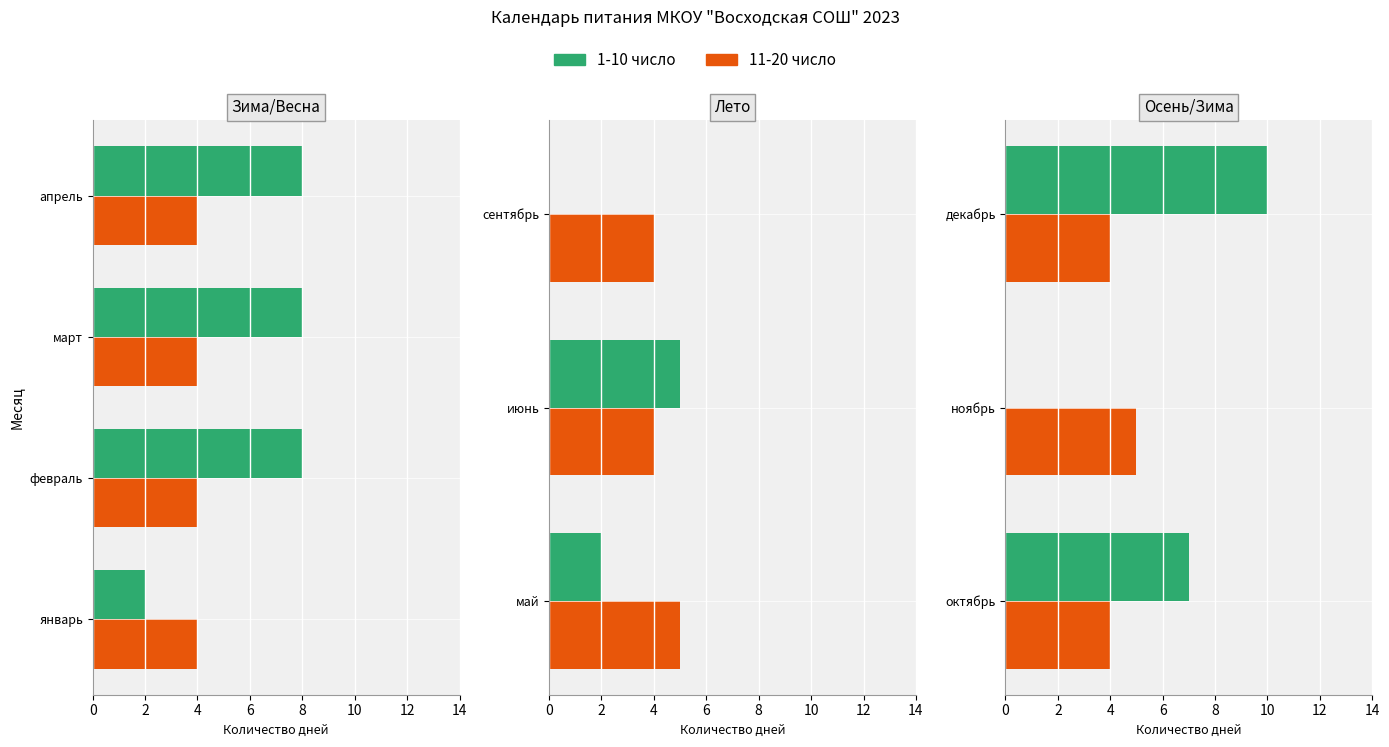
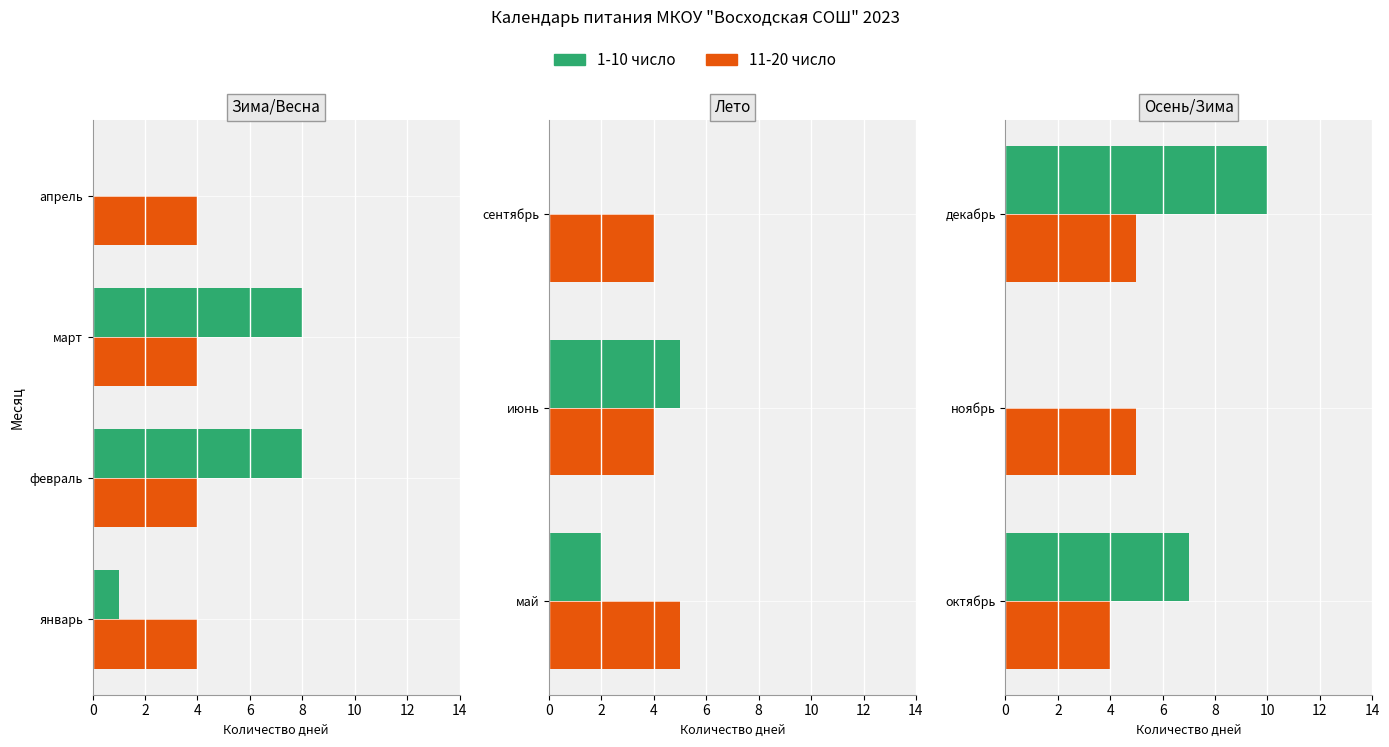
Зима/Весна, 1-10 число, апрель: 8 -> 0
Зима/Весна, 1-10 число, январь: 2 -> 1
Осень/Зима, 11-20 число, декабрь: 4 -> 5
